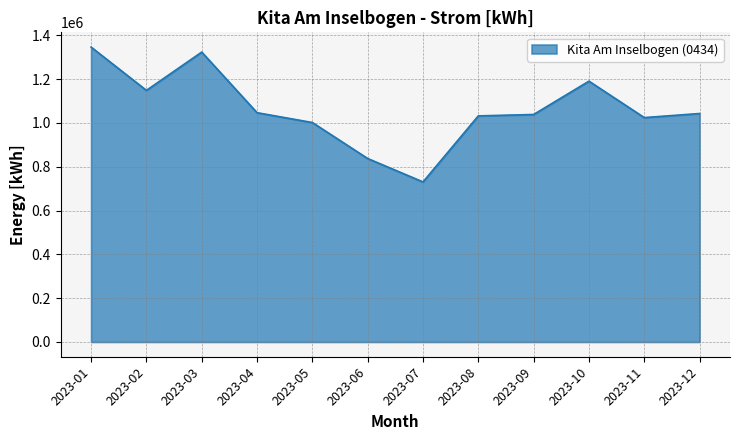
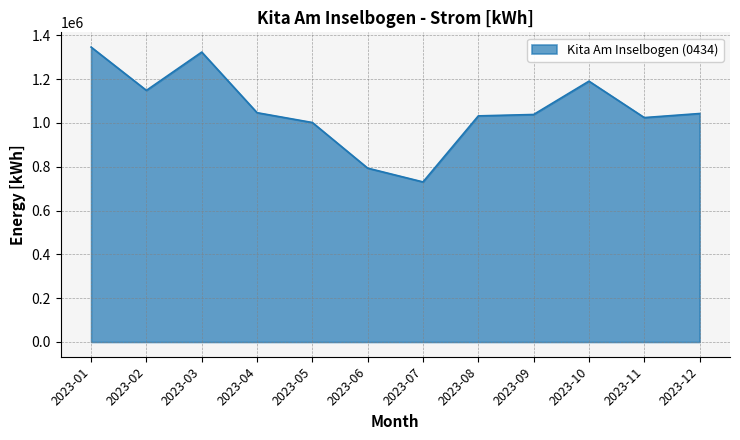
2023-06: 840000 -> 790000
